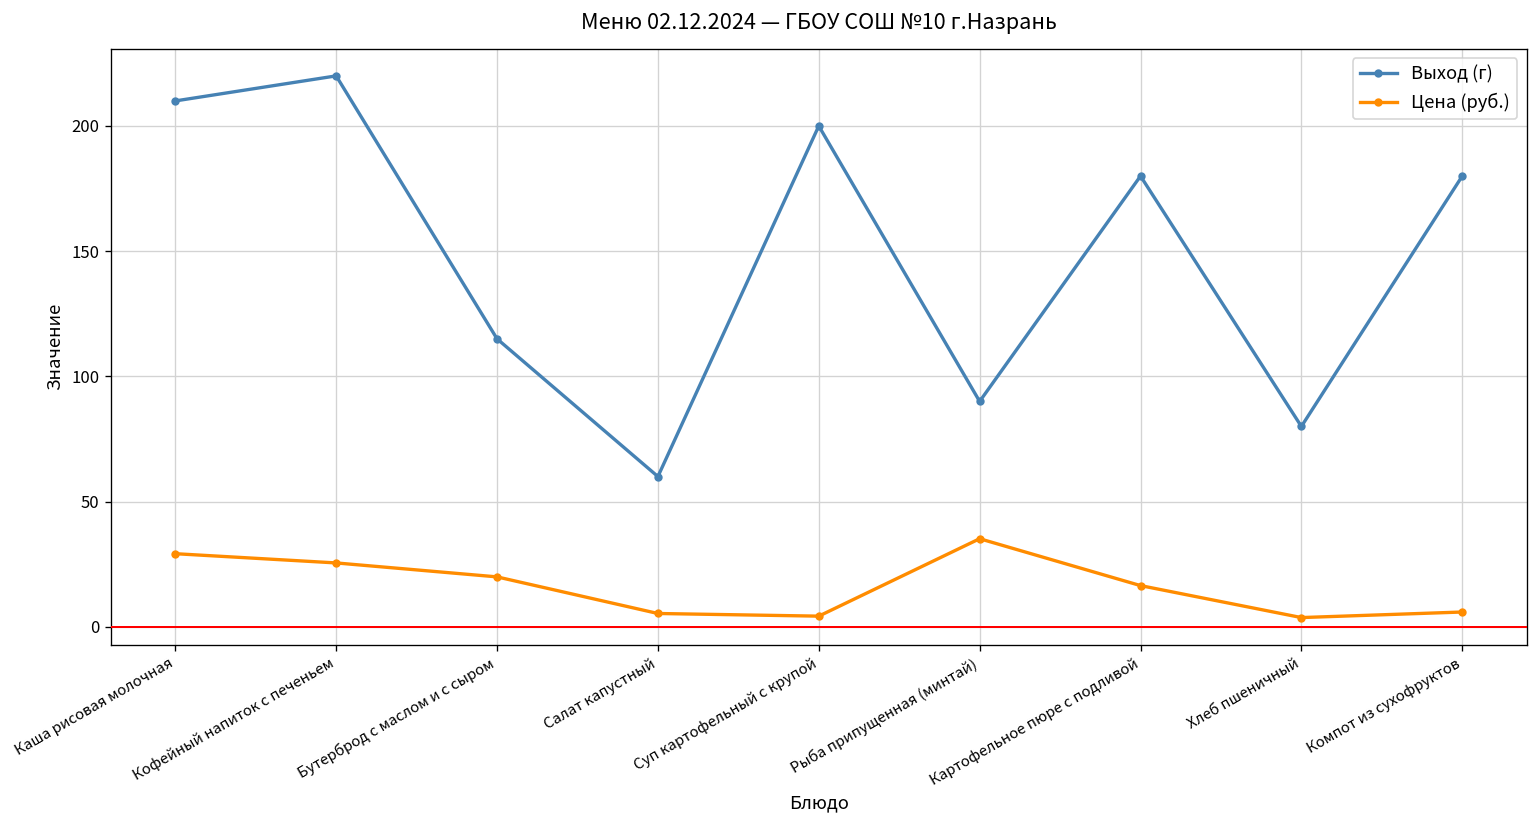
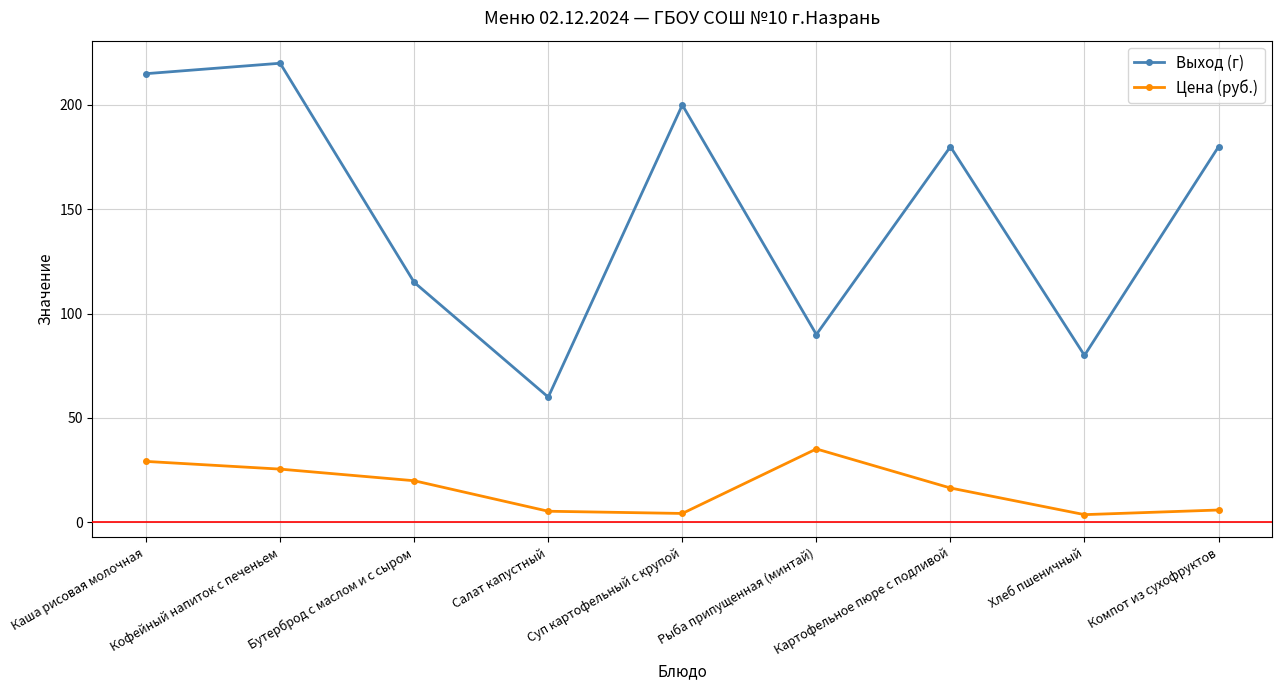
Выход (г), Каша рисовая молочная: 210 -> 215
